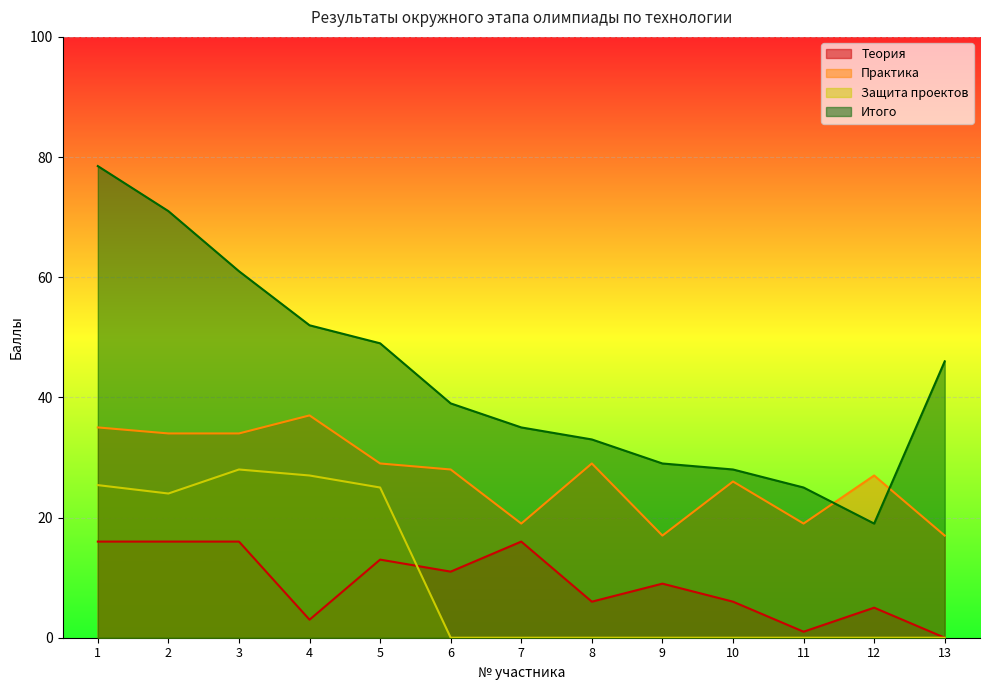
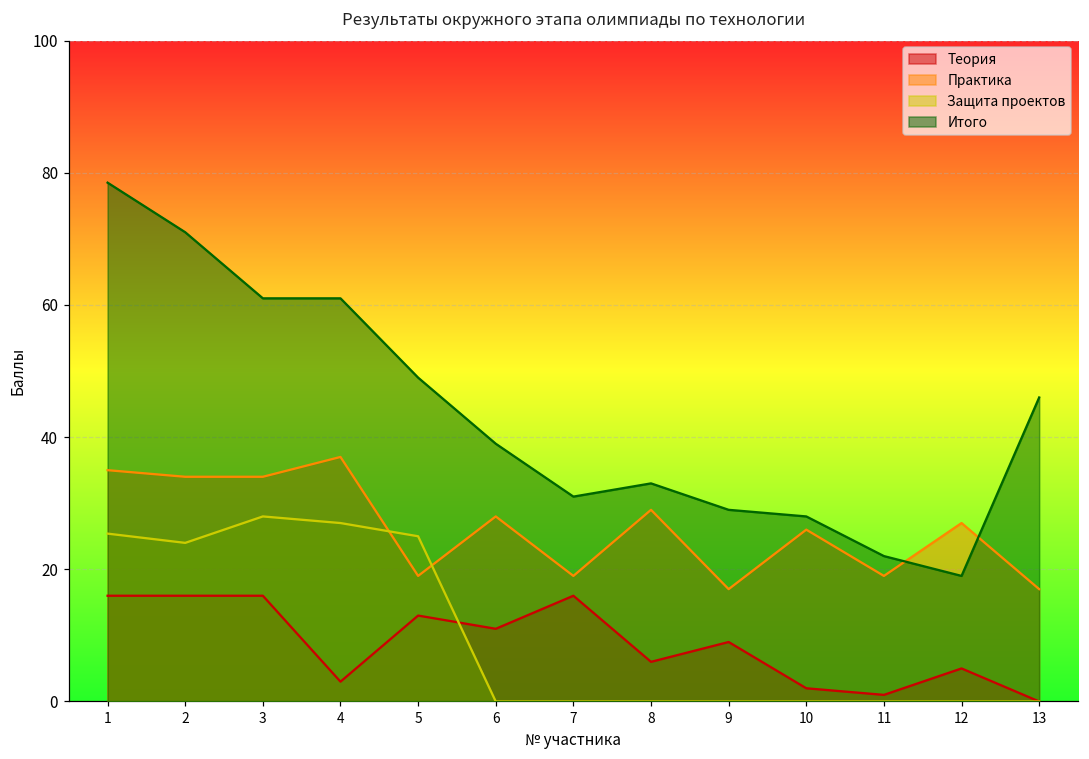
Итого, 4: 52 -> 61
Практика, 5: 29 -> 19
Итого, 7: 35 -> 31
Теория, 10: 6 -> 2
Итого, 11: 25 -> 22
